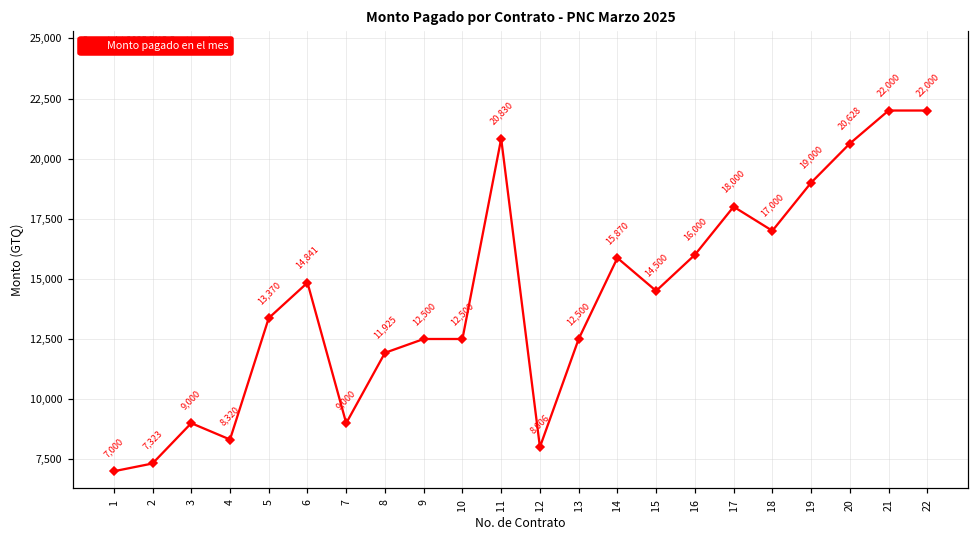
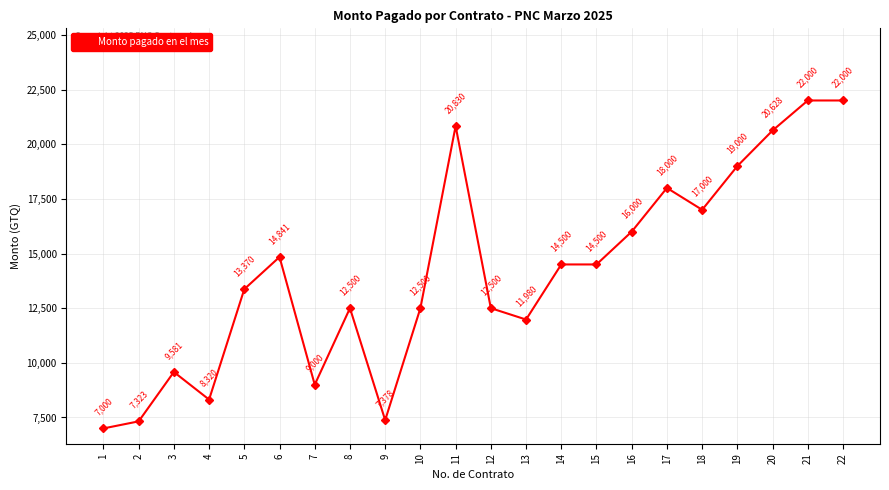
3: 9,000 -> 9,581
8: 11,925 -> 12,500
9: 12,500 -> 7,378
12: 8,006 -> 12,500
13: 12,500 -> 11,980
14: 15,870 -> 14,500
